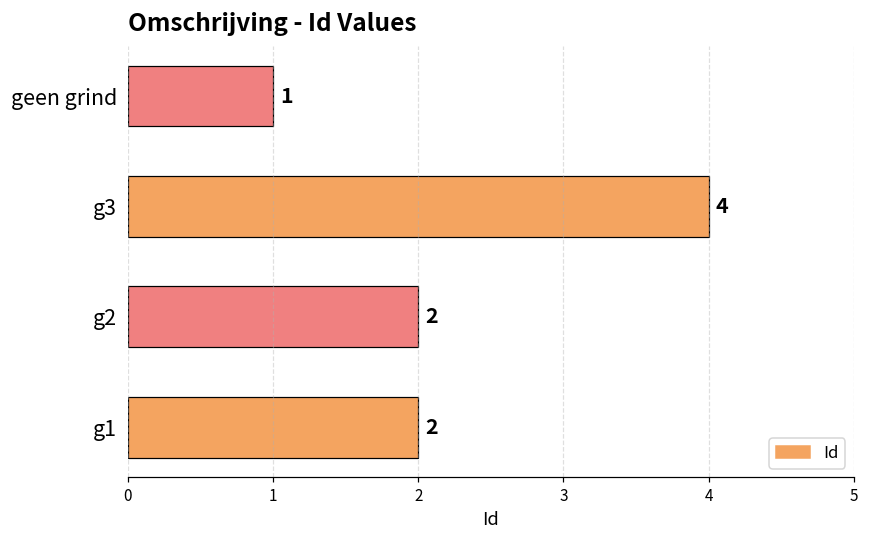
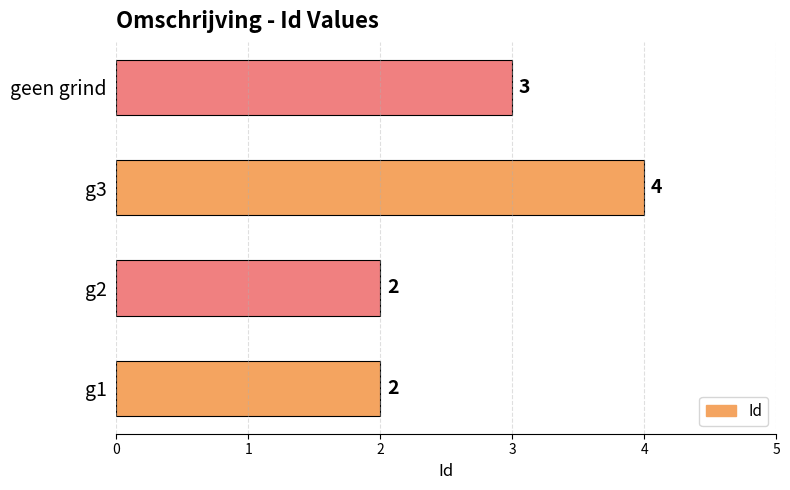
geen grind: 1 -> 3
